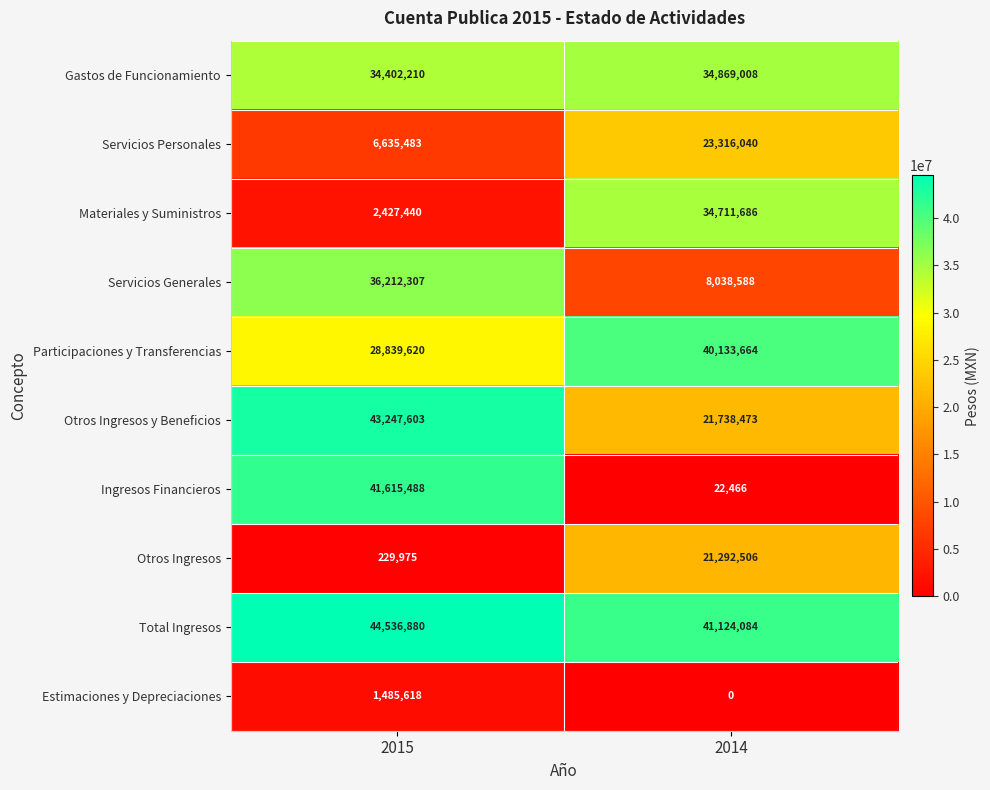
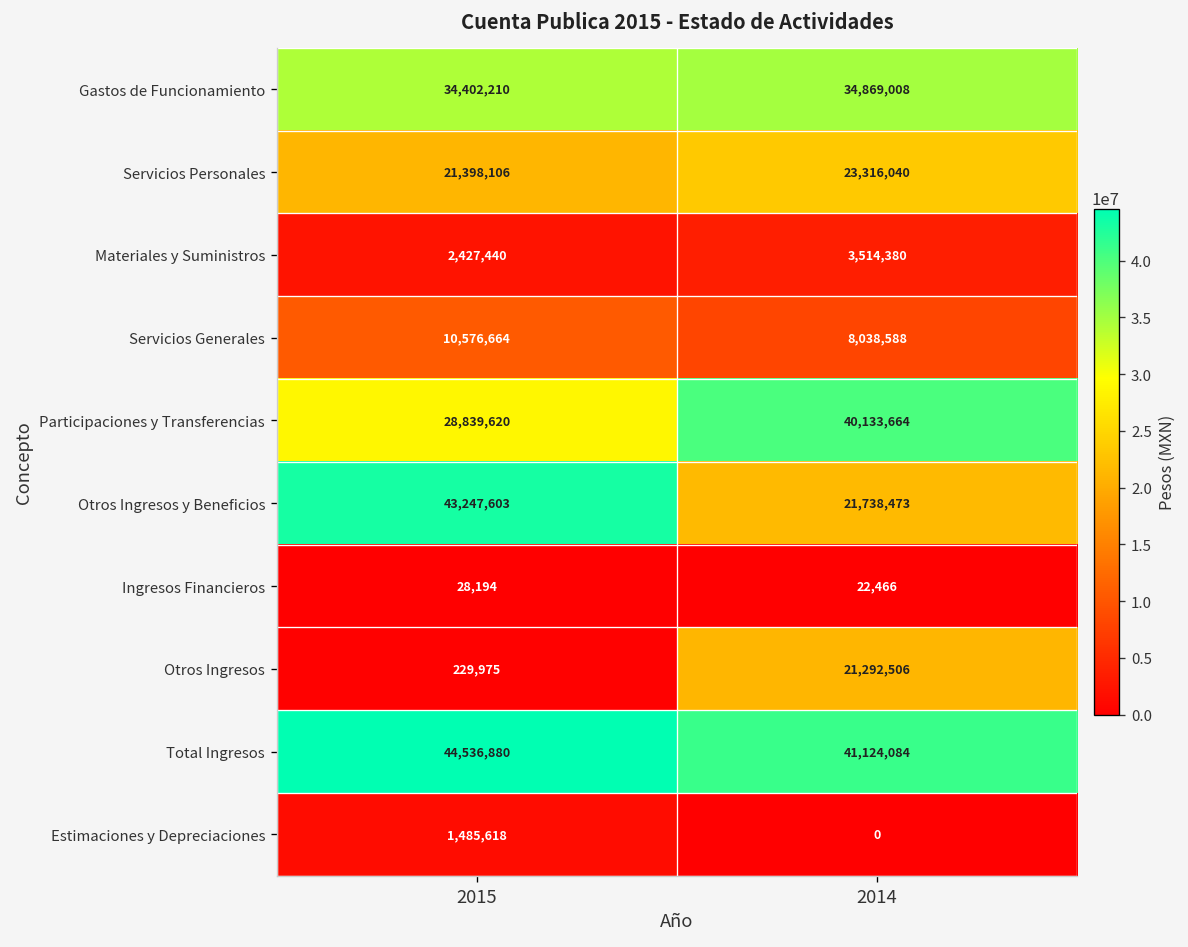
Servicios Personales, 2015: 6,635,483 -> 21,398,106
Materiales y Suministros, 2014: 34,711,686 -> 3,514,380
Servicios Generales, 2015: 36,212,307 -> 10,576,664
Ingresos Financieros, 2015: 41,615,488 -> 28,194
